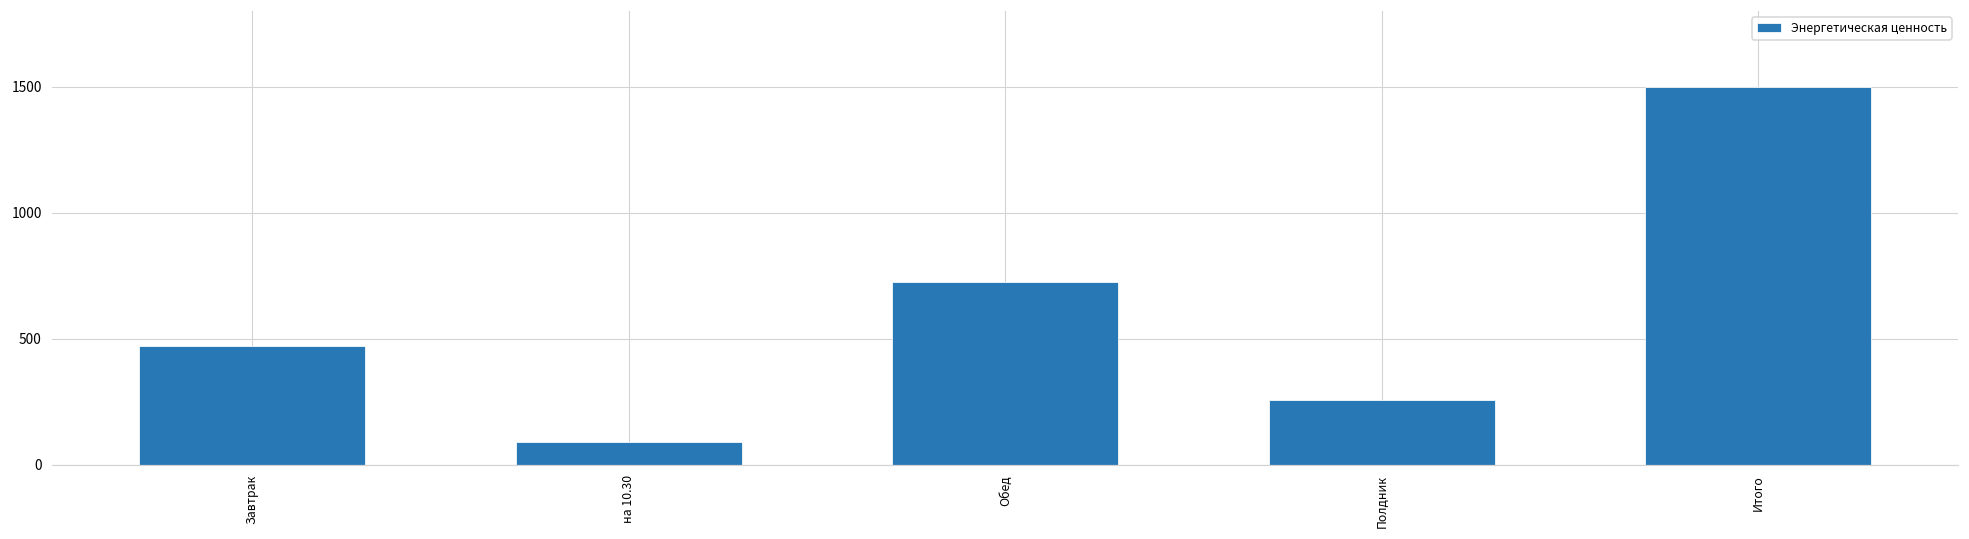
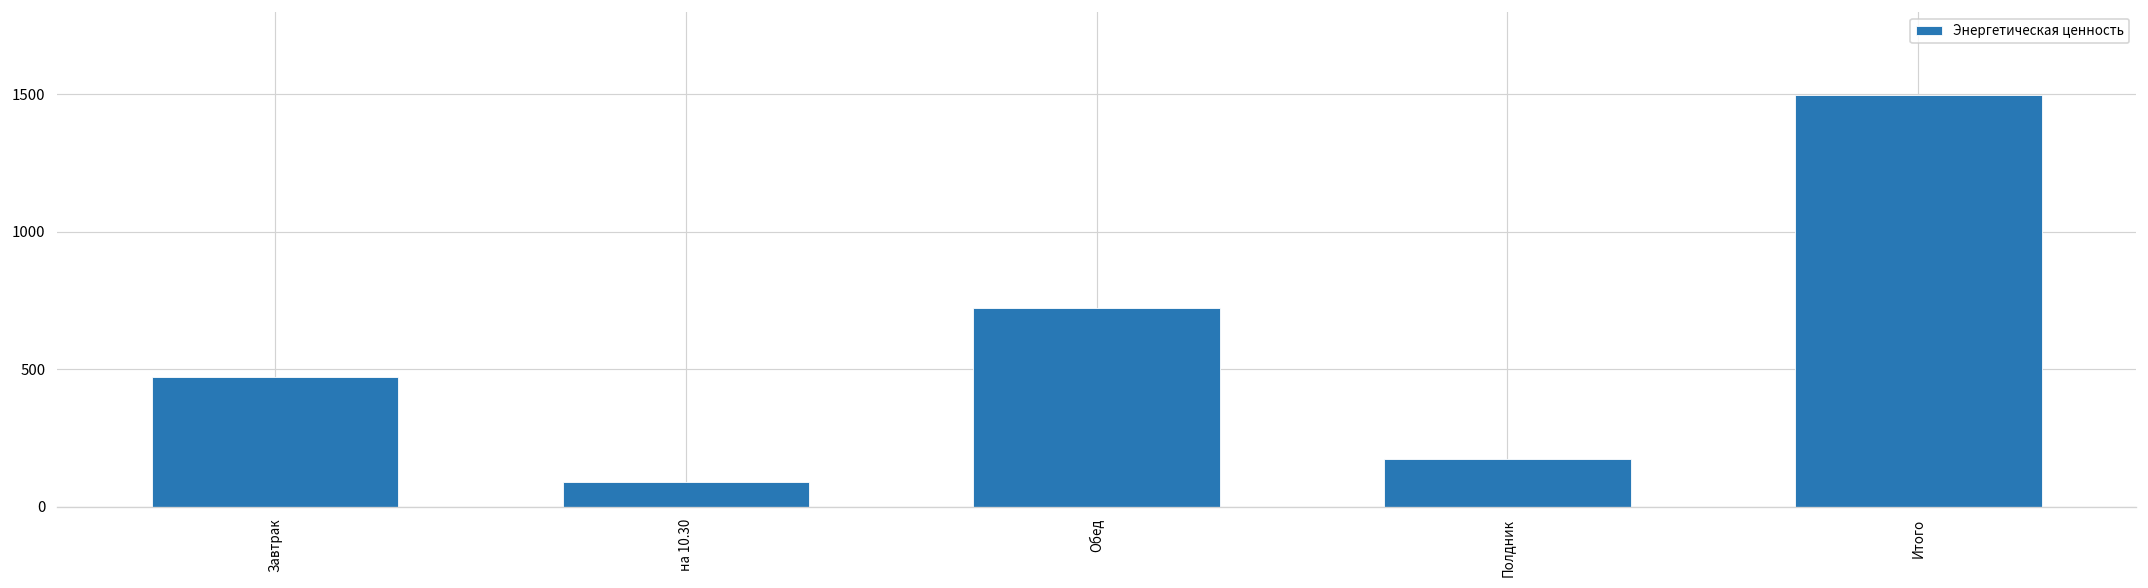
Полдник: 260 -> 170
